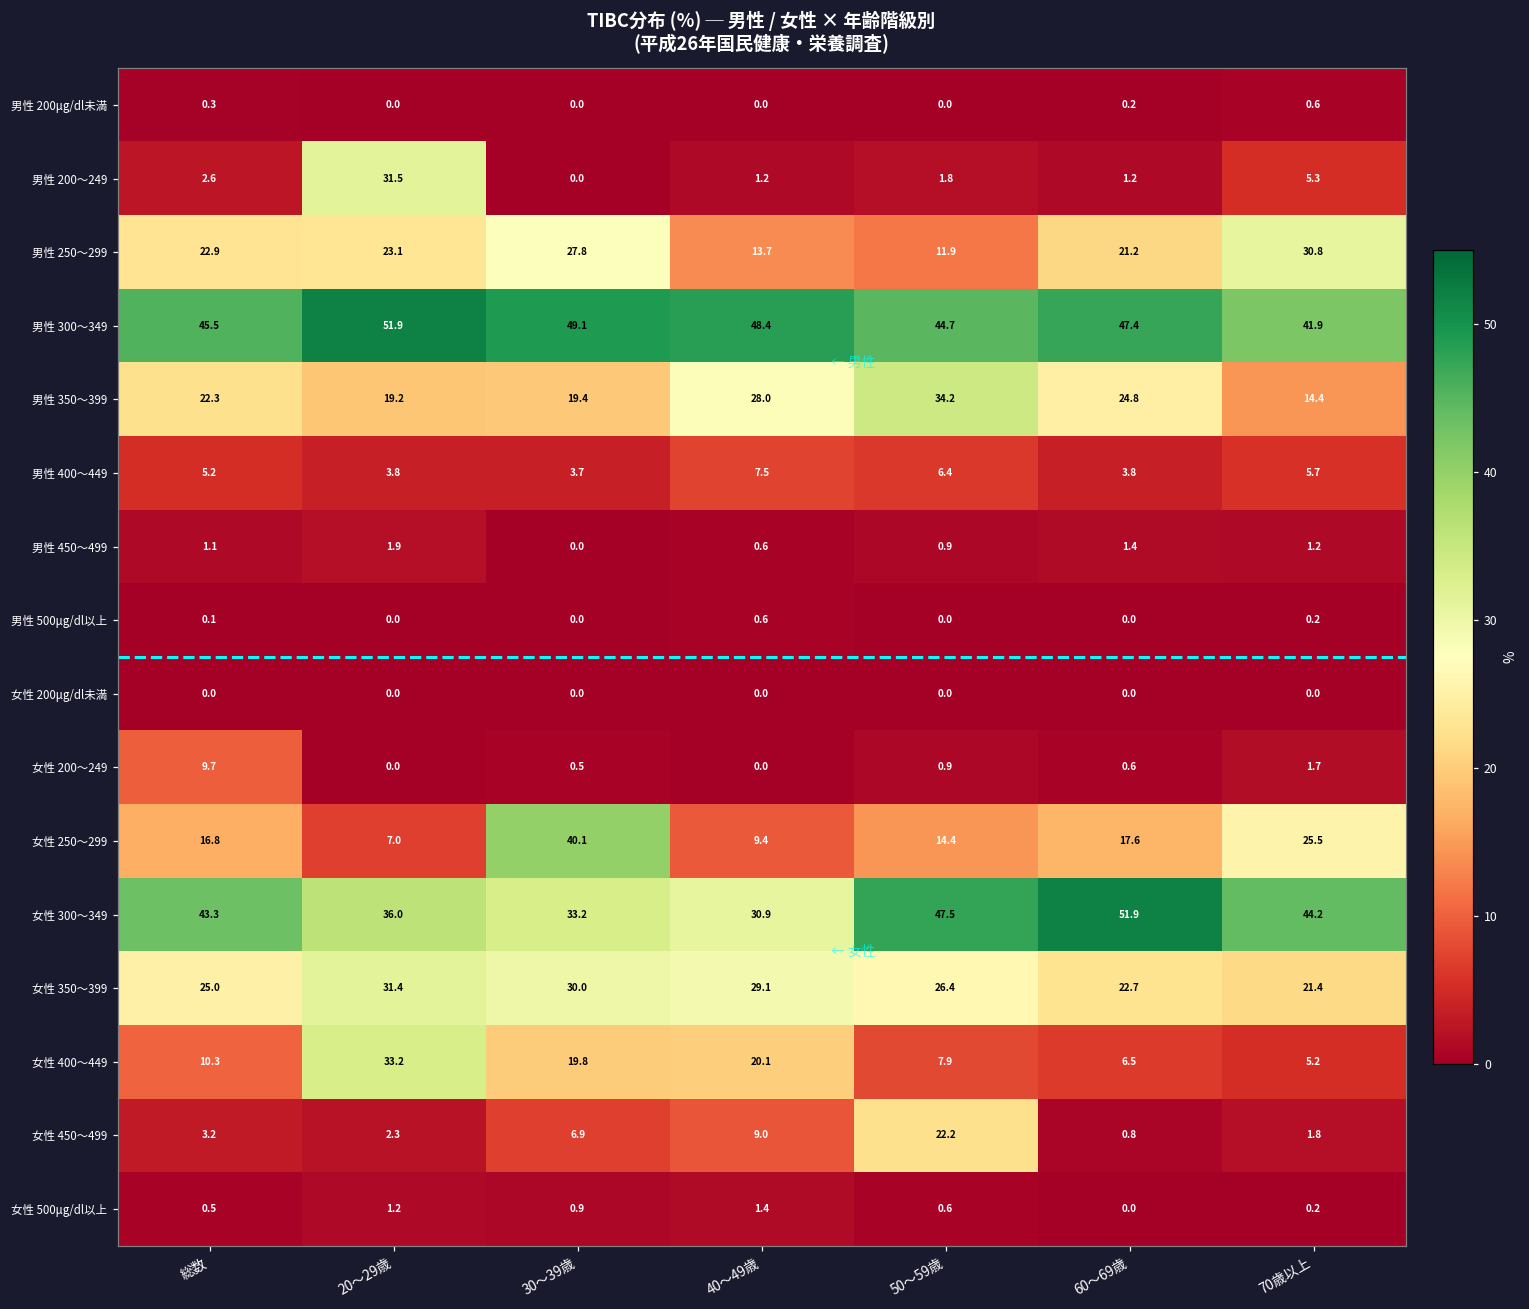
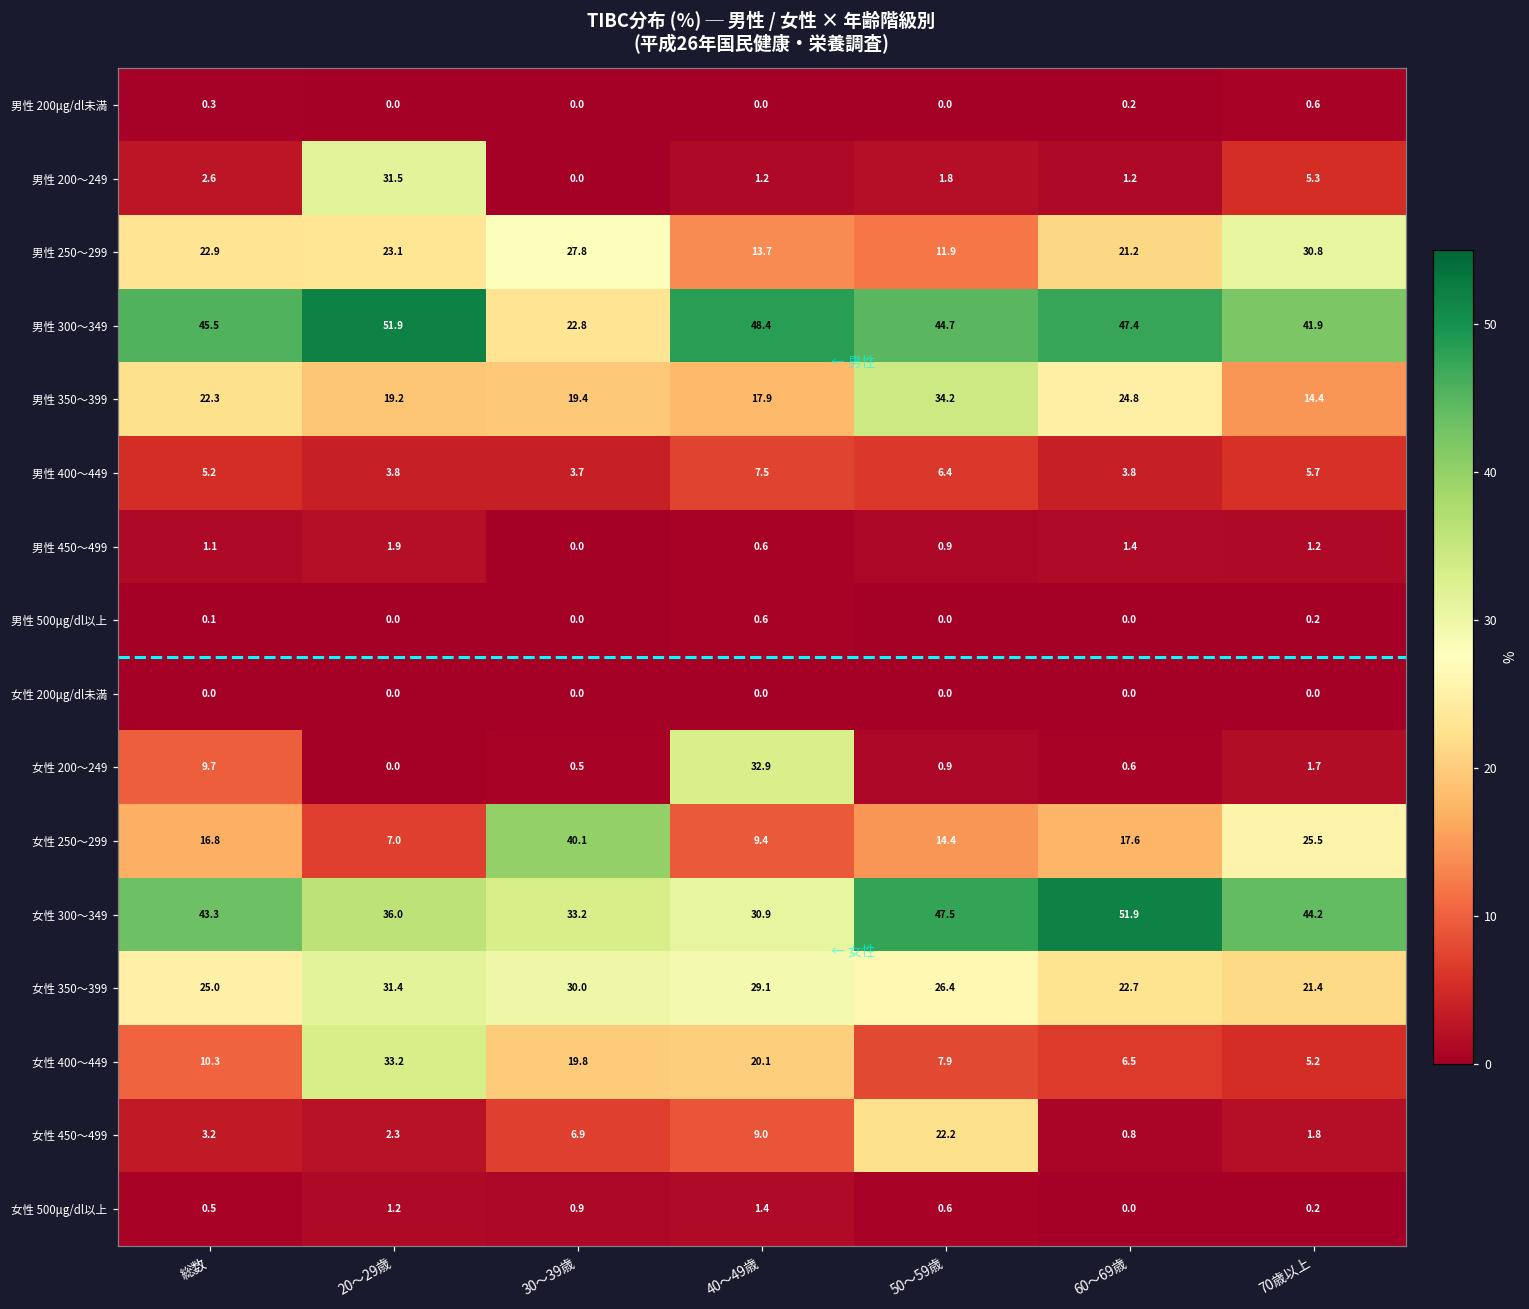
男性 300～349, 30～39歳: 49.1 -> 22.8
男性 350～399, 40～49歳: 28.0 -> 17.9
女性 200～249, 40～49歳: 0.0 -> 32.9
